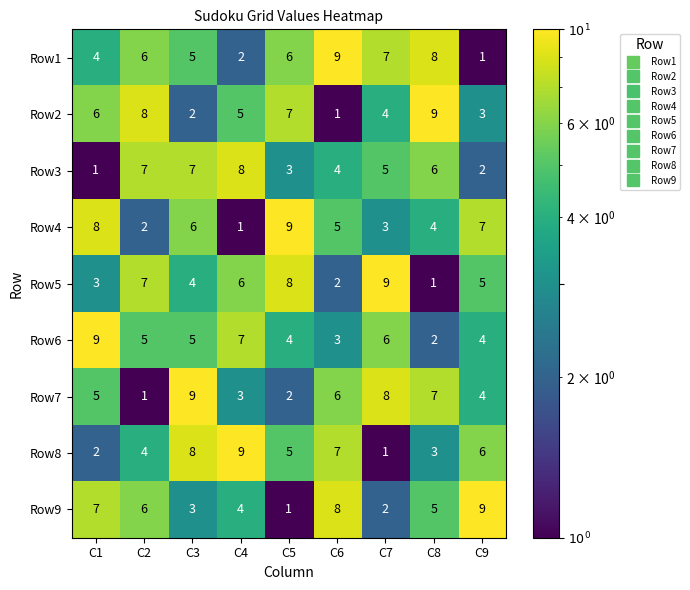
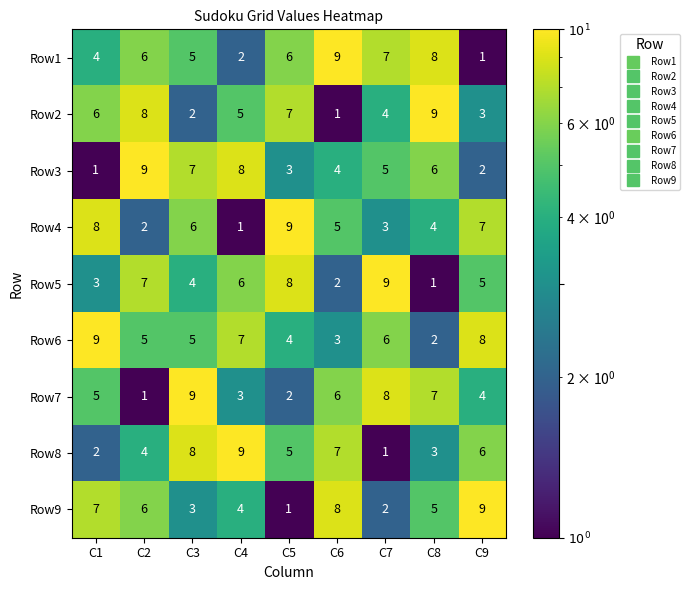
Row3, C2: 7 -> 9
Row6, C9: 4 -> 8
